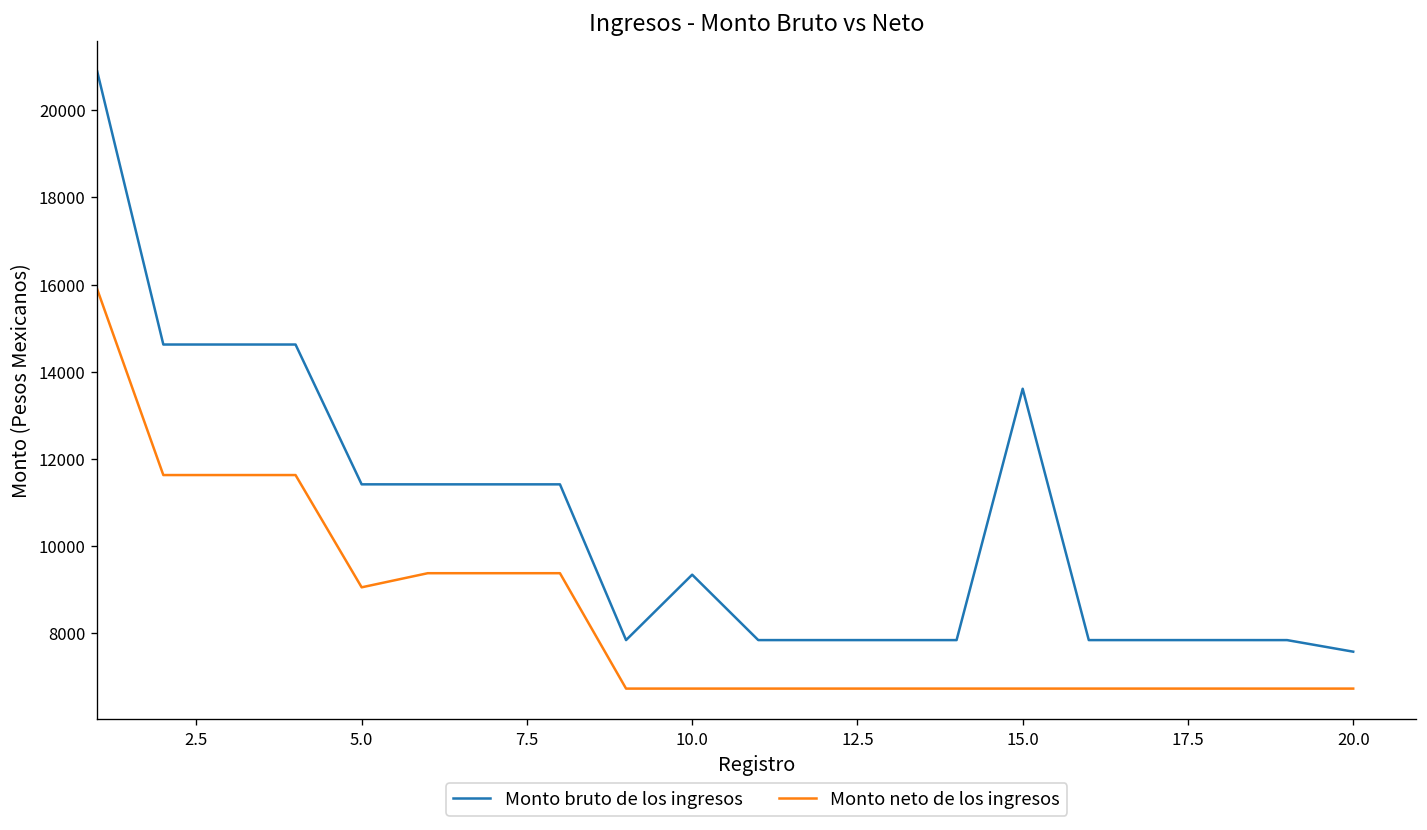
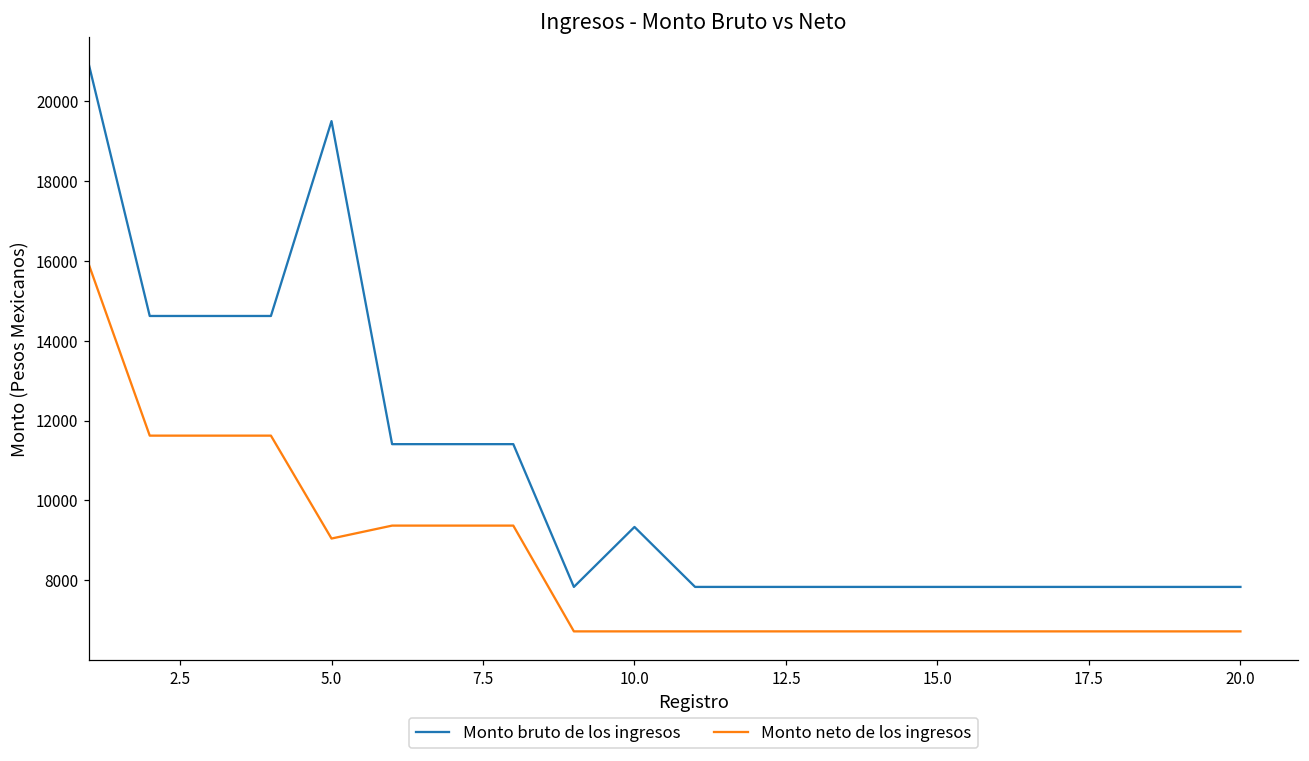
Monto bruto de los ingresos, 5.0: 11400 -> 19500
Monto bruto de los ingresos, 15.0: 13600 -> 7800
Monto bruto de los ingresos, 20.0: 7600 -> 7800
